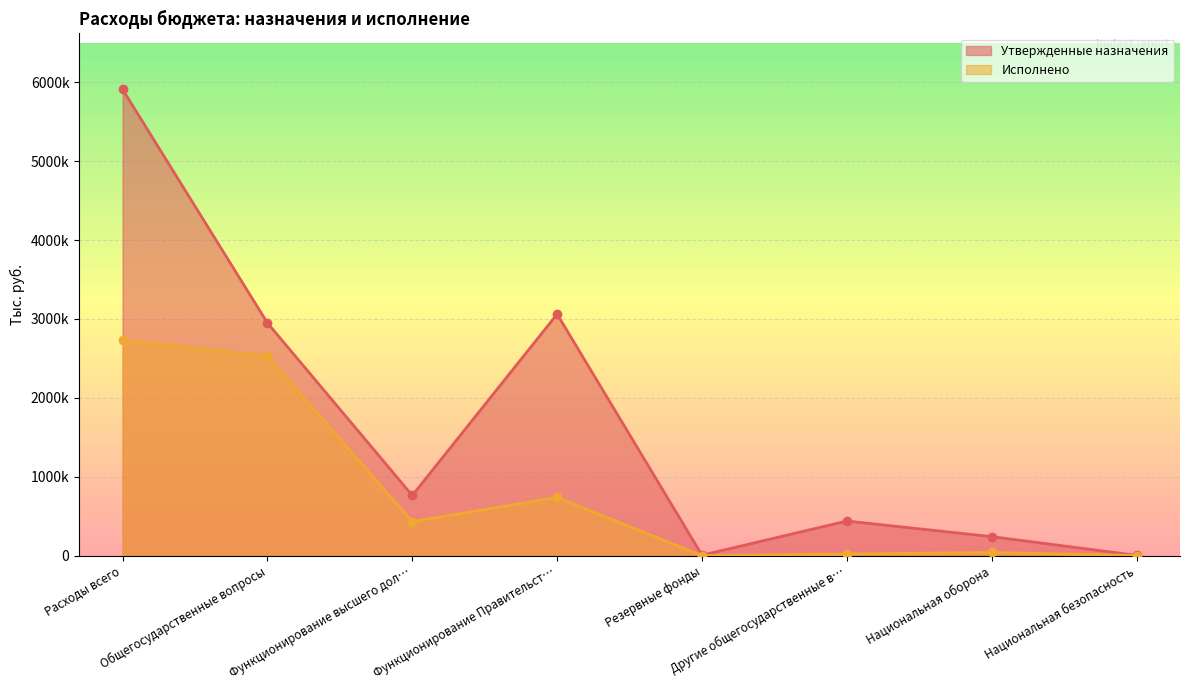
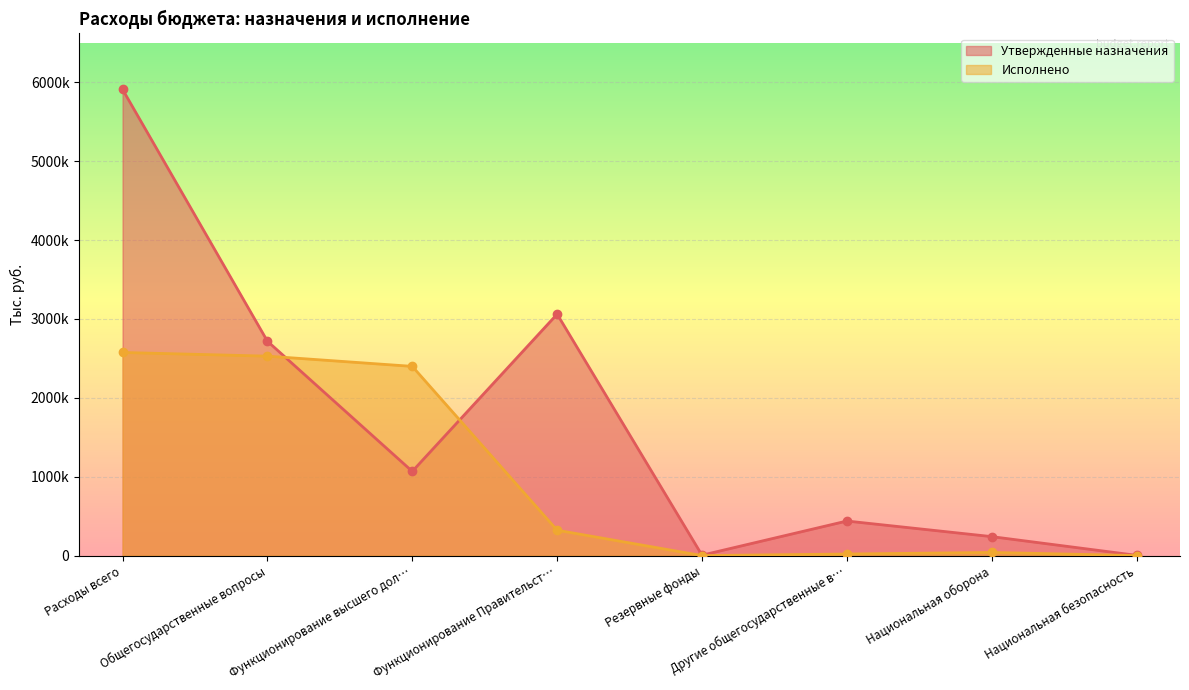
Исполнено, Расходы всего: 2700000 -> 2600000
Утвержденные назначения, Общегосударственные вопросы: 2900000 -> 2700000
Утвержденные назначения, Функционирование высшего дол…: 800000 -> 1100000
Исполнено, Функционирование высшего дол…: 400000 -> 2400000
Исполнено, Функционирование Правительст…: 700000 -> 300000
